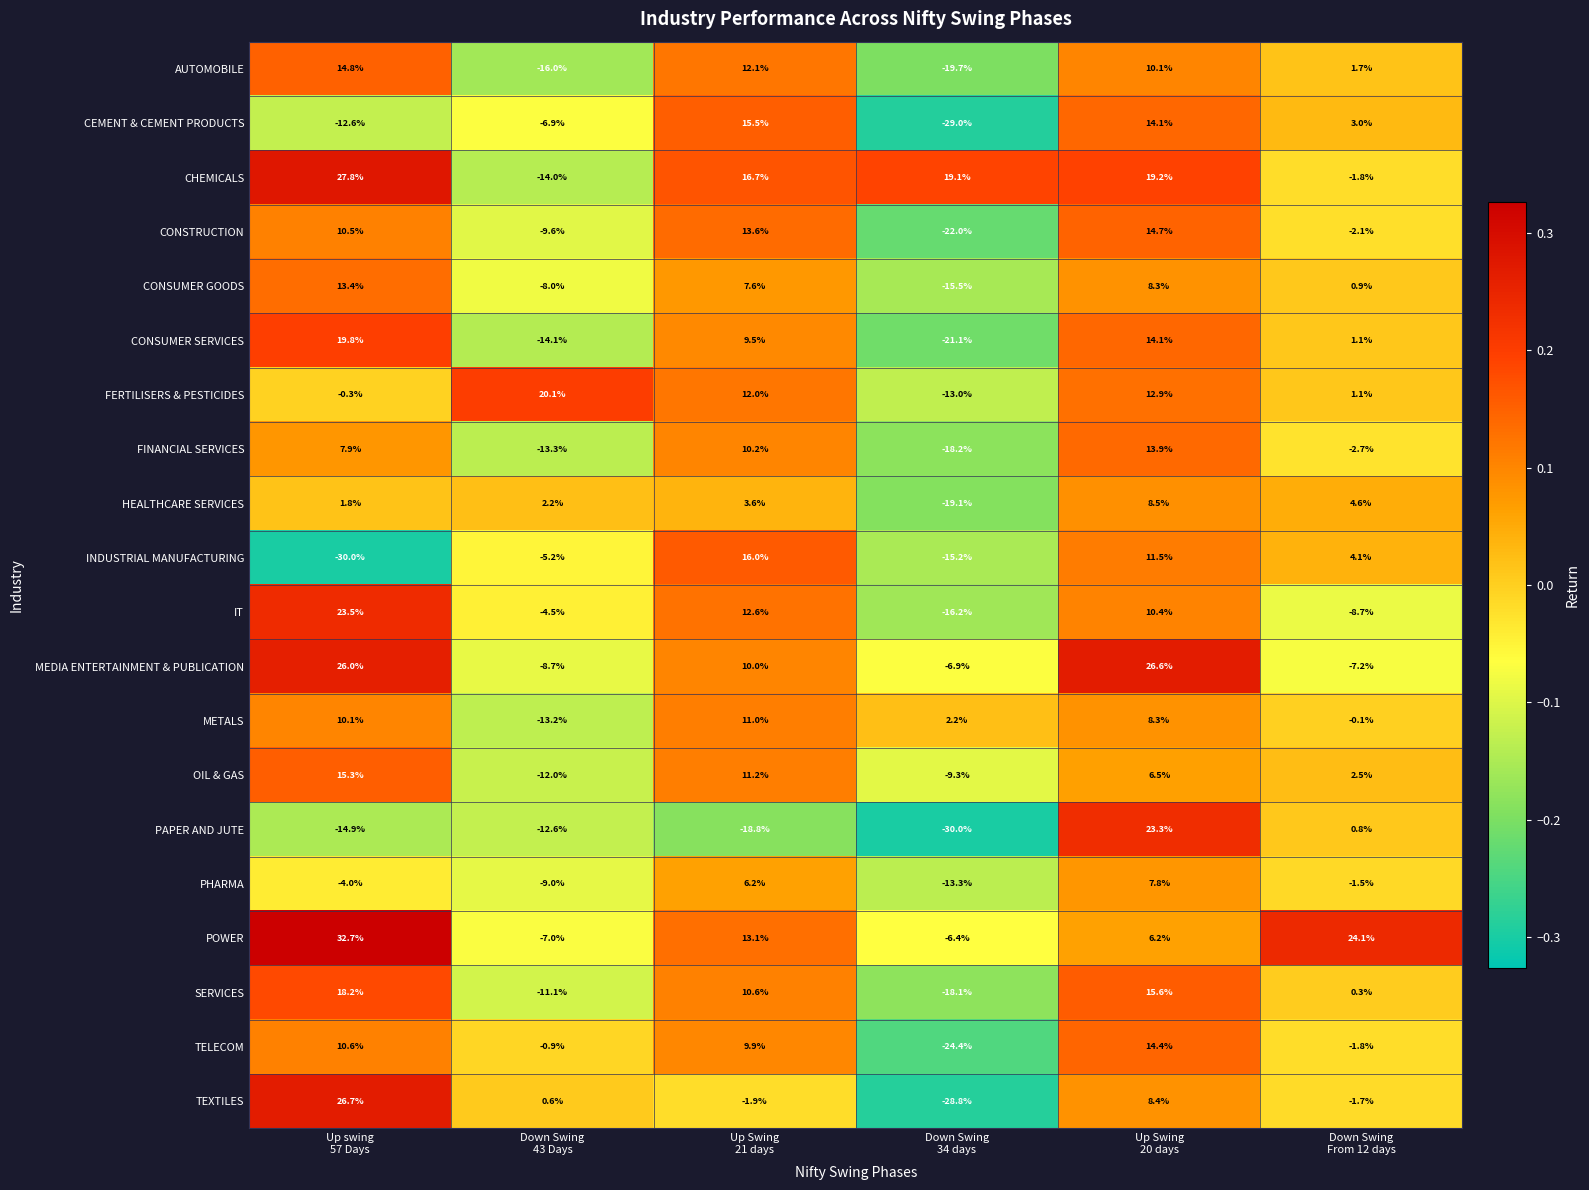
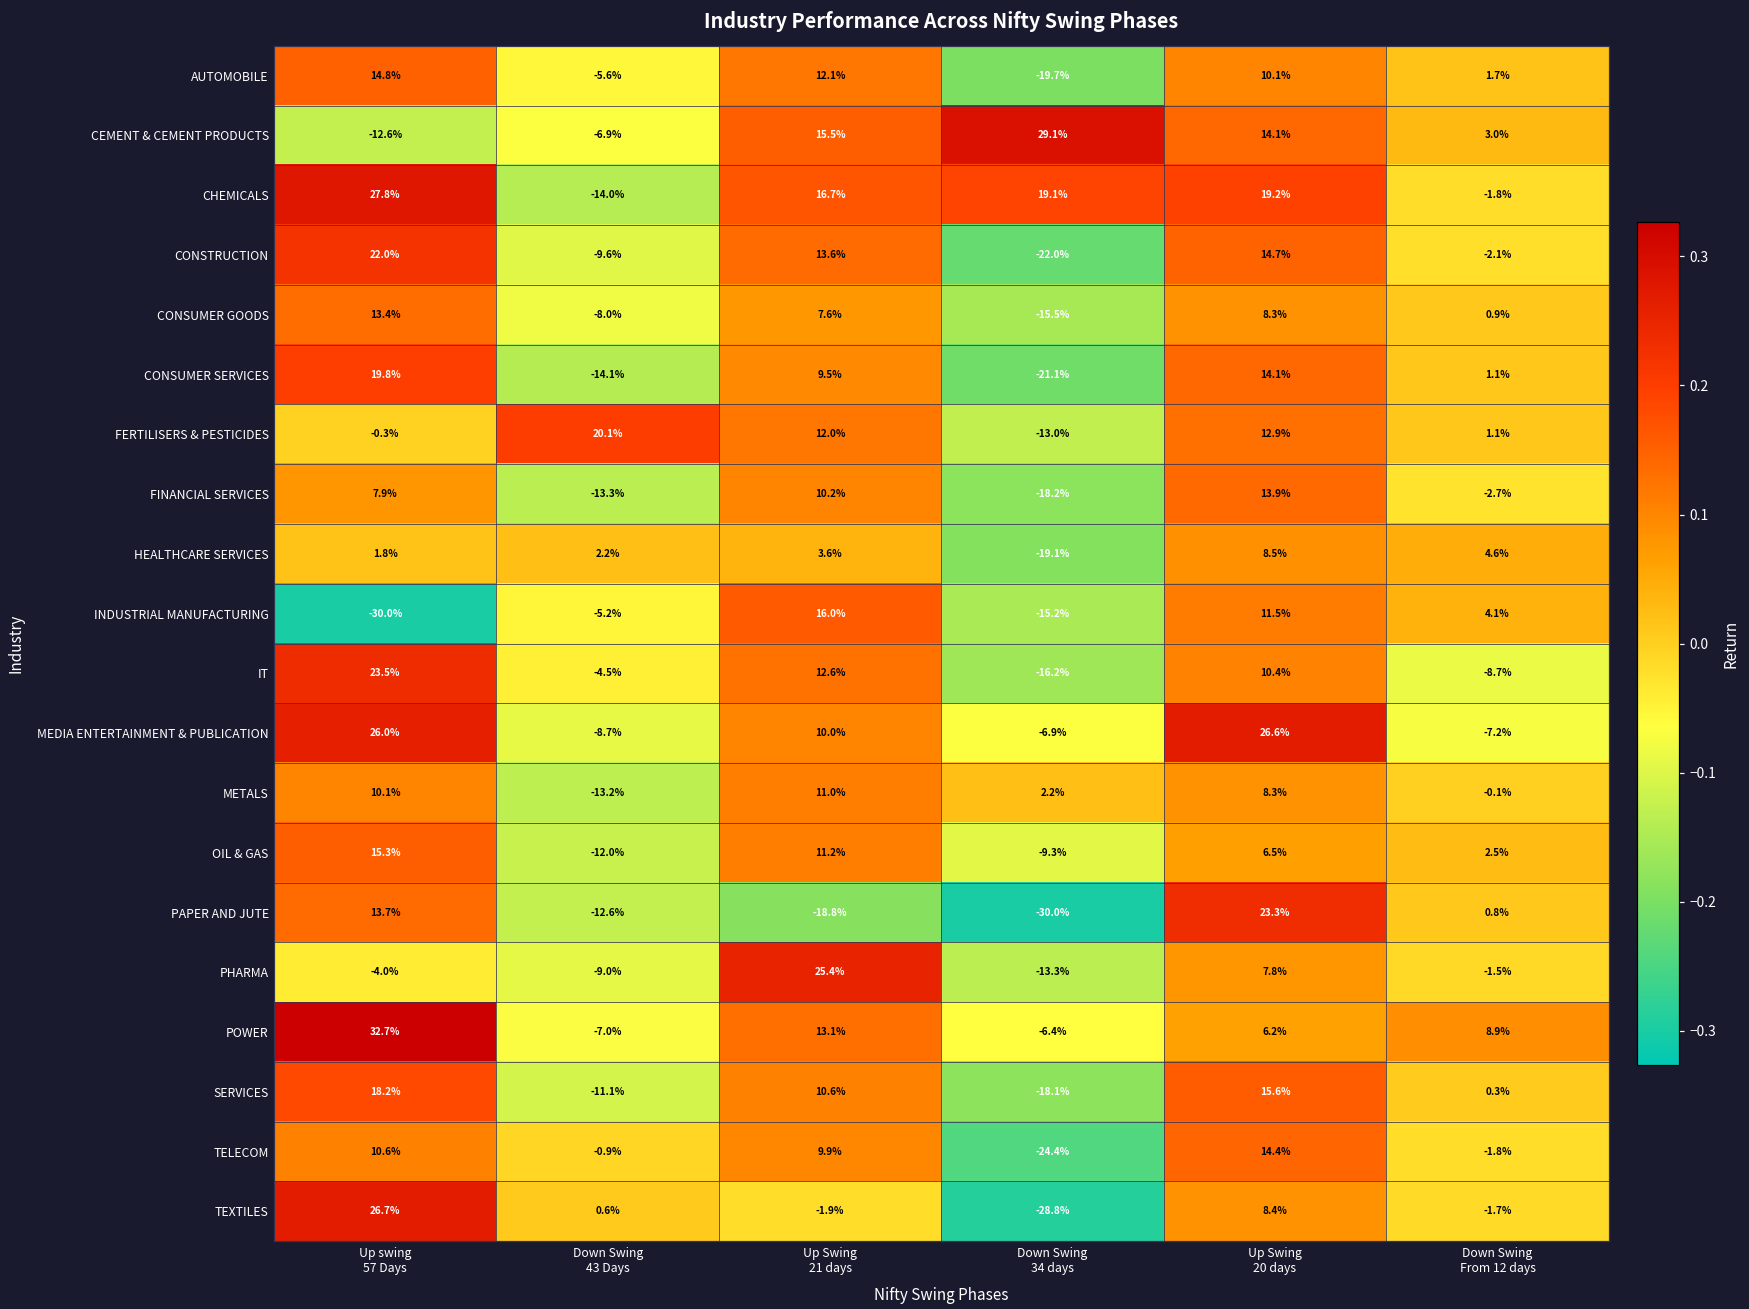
AUTOMOBILE, Down Swing 43 Days: -16.0% -> -5.6%
CEMENT & CEMENT PRODUCTS, Down Swing 34 days: -29.0% -> 29.1%
CONSTRUCTION, Up swing 57 Days: 10.5% -> 22.0%
PAPER AND JUTE, Up swing 57 Days: -14.9% -> 13.7%
PHARMA, Up Swing 21 days: 6.2% -> 25.4%
POWER, Down Swing From 12 days: 24.1% -> 8.9%
